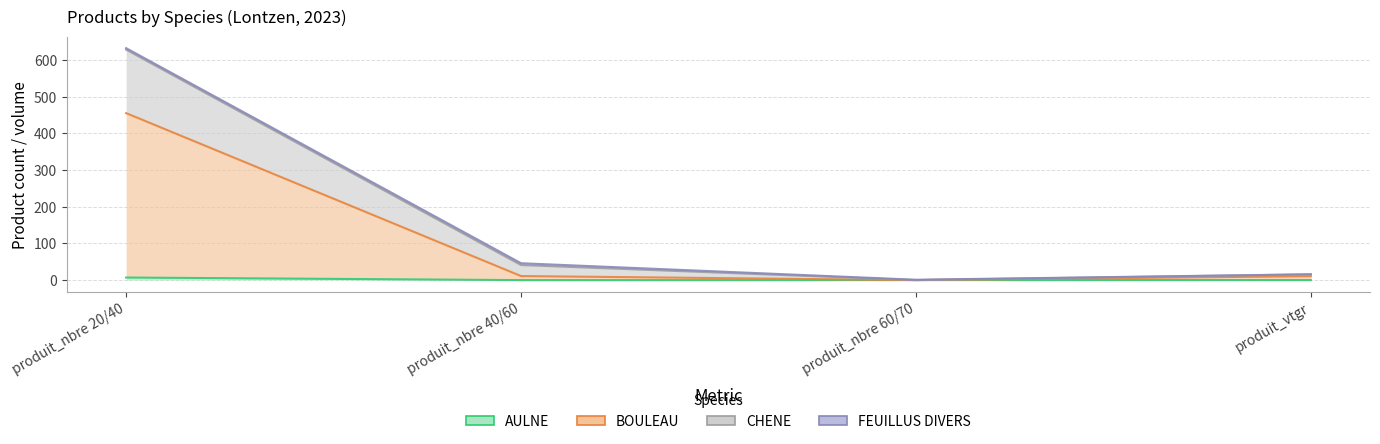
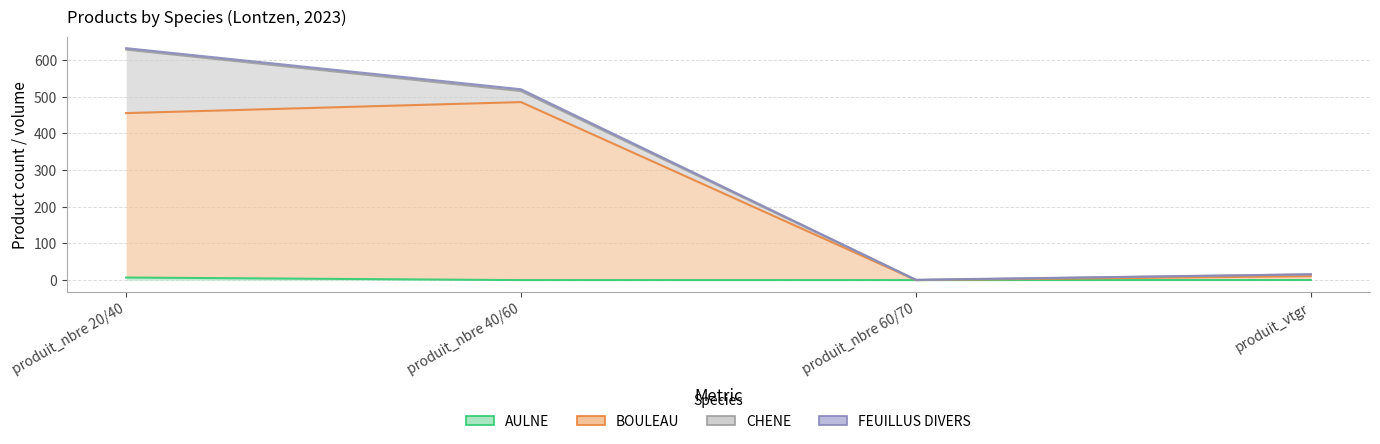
BOULEAU, produit_nbre 40/60: 10 -> 490
